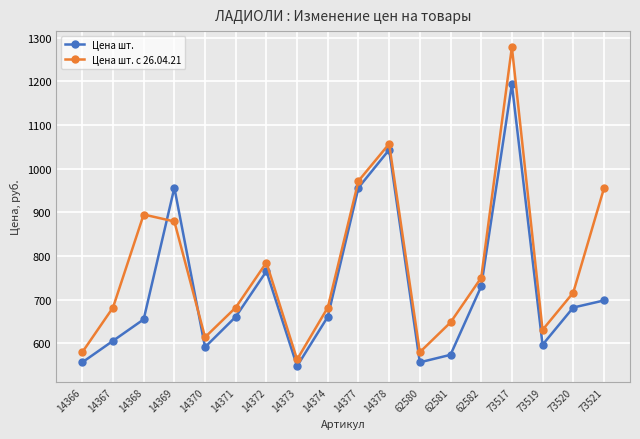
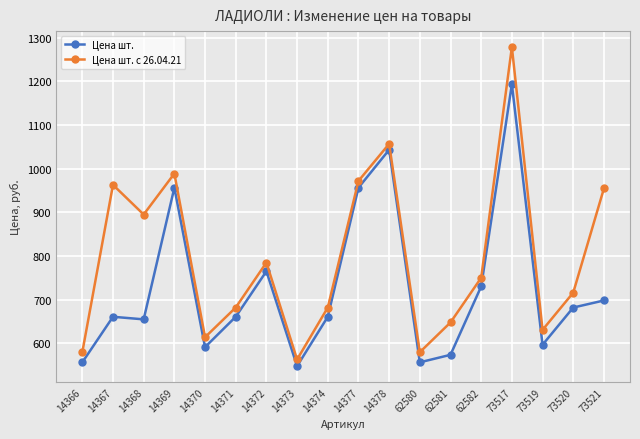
Цена шт., 14367: 610 -> 660
Цена шт. с 26.04.21, 14367: 680 -> 960
Цена шт. с 26.04.21, 14369: 880 -> 990
